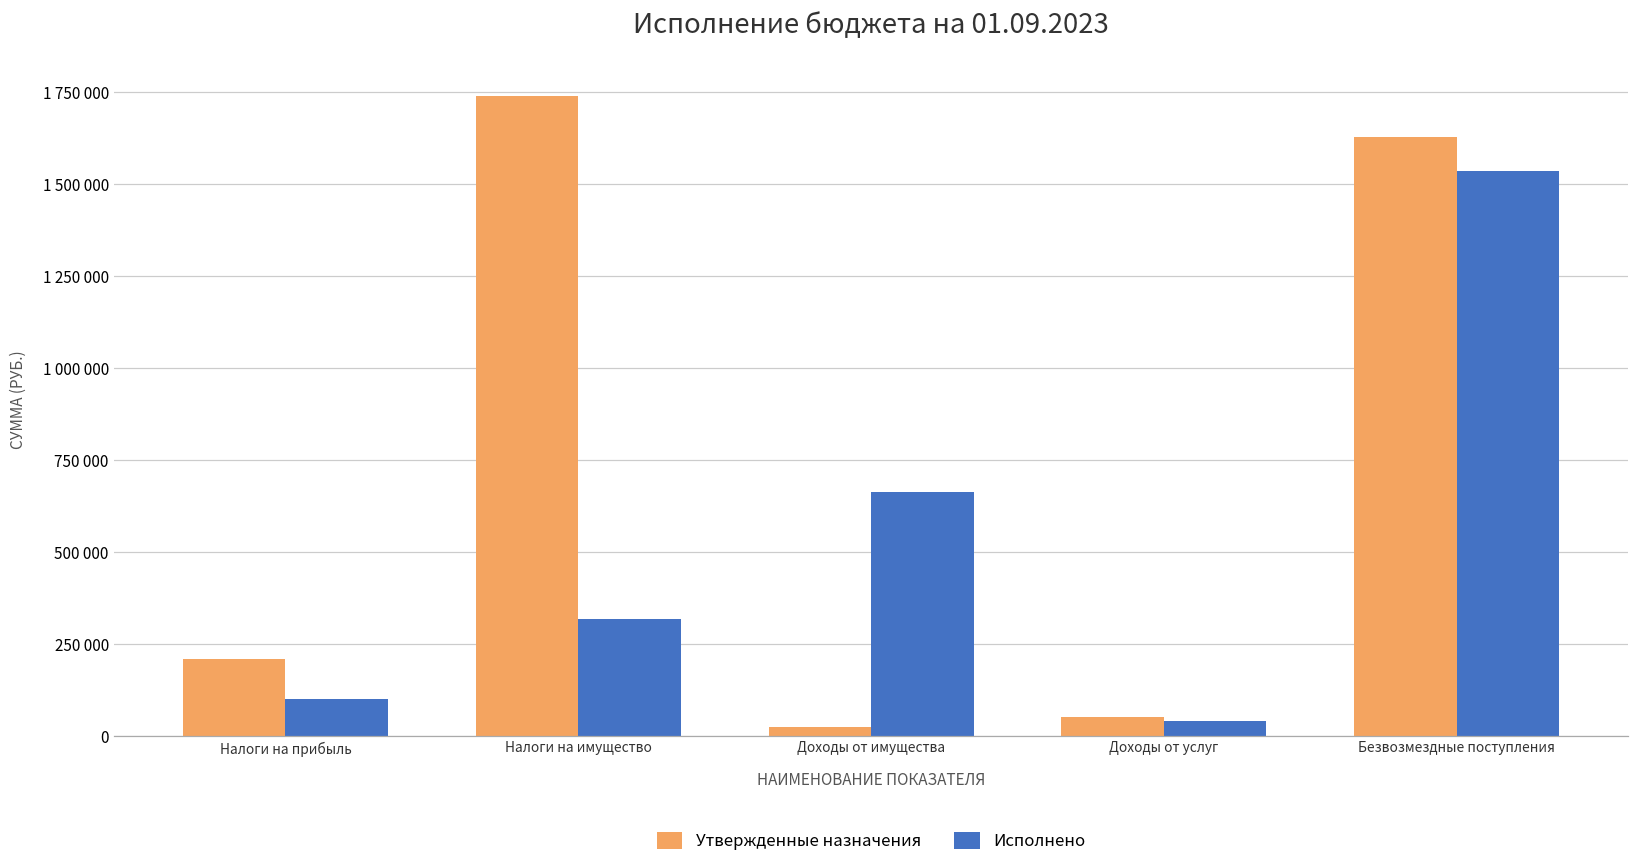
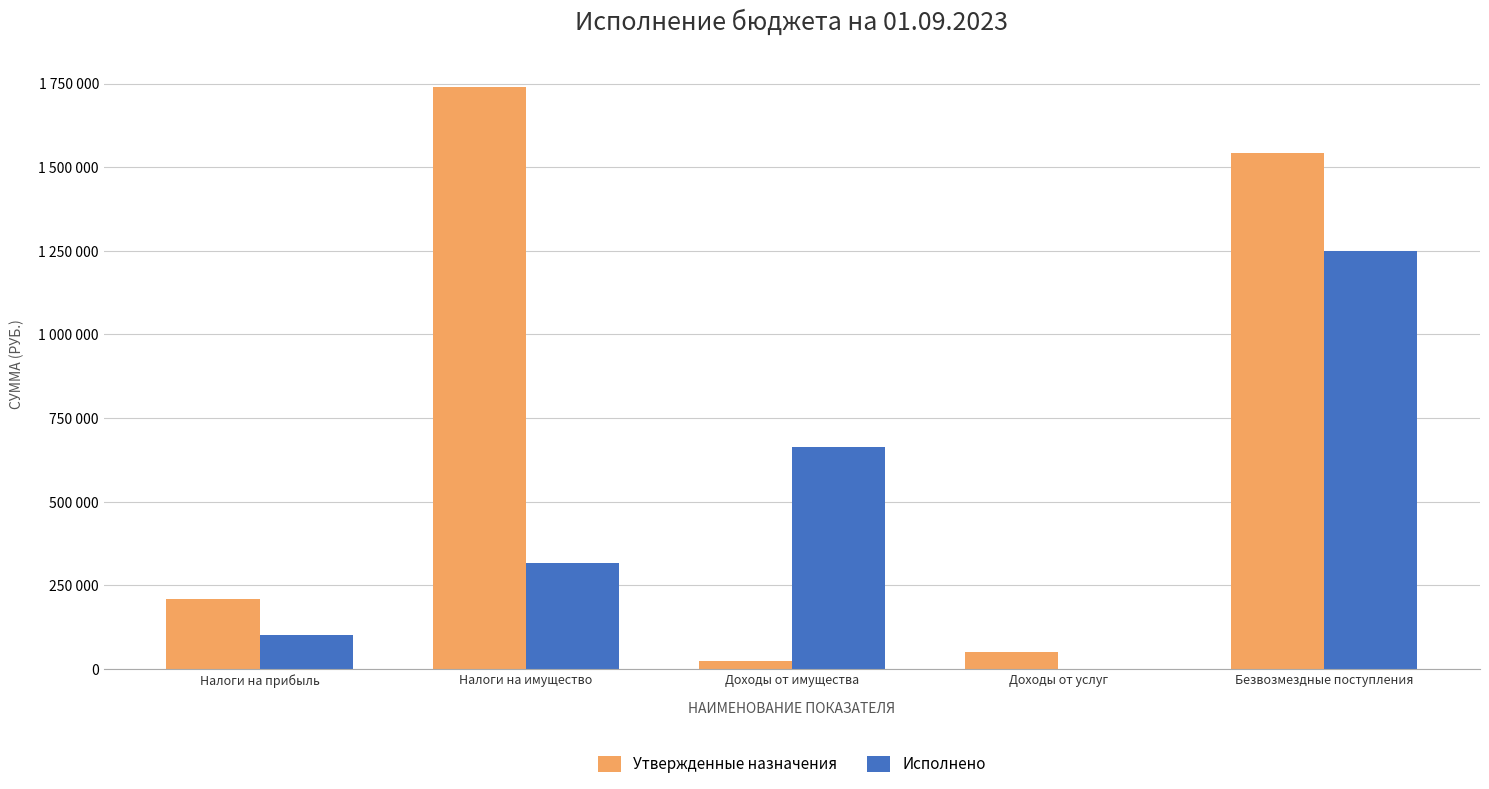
Исполнено, Доходы от услуг: 40000 -> 0
Утвержденные назначения, Безвозмездные поступления: 1630000 -> 1540000
Исполнено, Безвозмездные поступления: 1540000 -> 1250000
